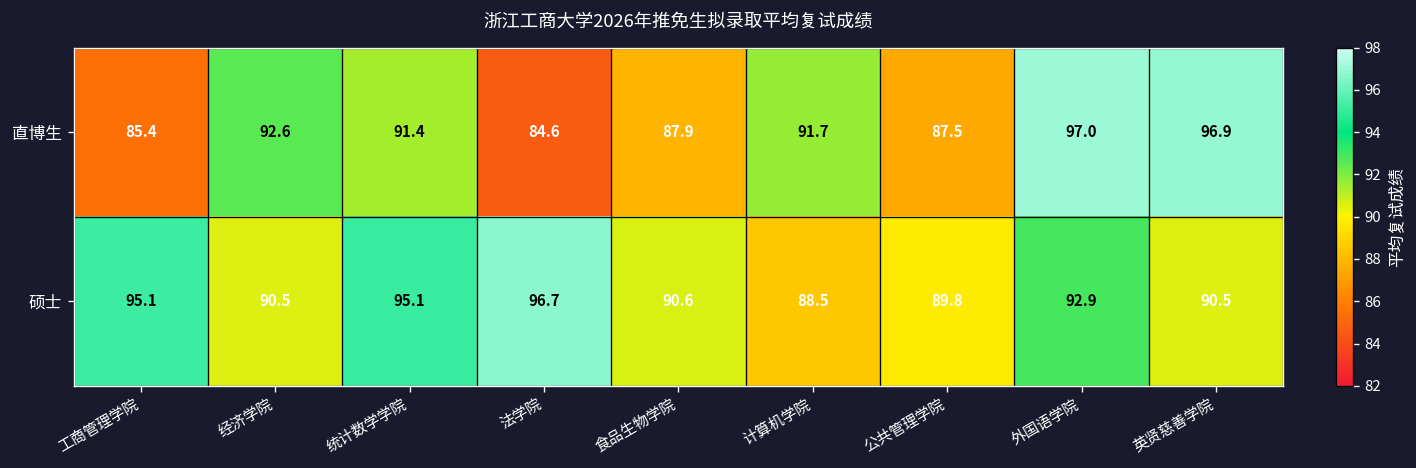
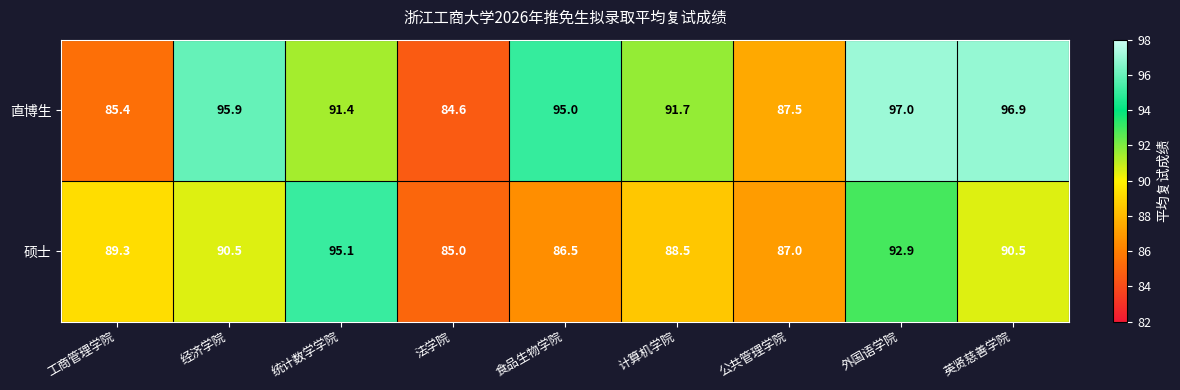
直博生, 经济学院: 92.6 -> 95.9
直博生, 食品生物学院: 87.9 -> 95.0
硕士, 工商管理学院: 95.1 -> 89.3
硕士, 法学院: 96.7 -> 85.0
硕士, 食品生物学院: 90.6 -> 86.5
硕士, 公共管理学院: 89.8 -> 87.0
